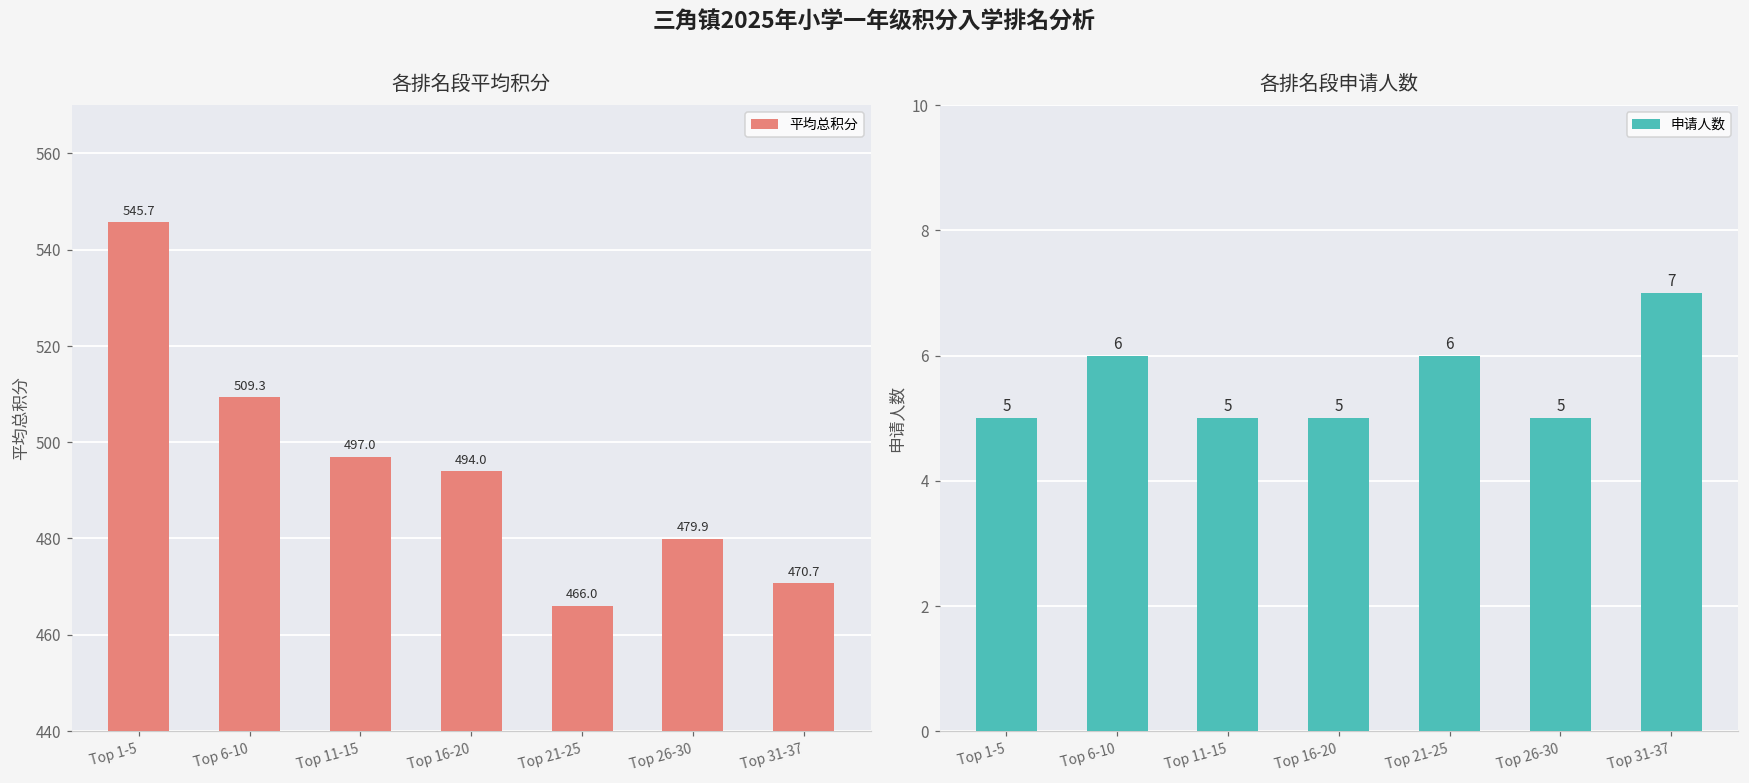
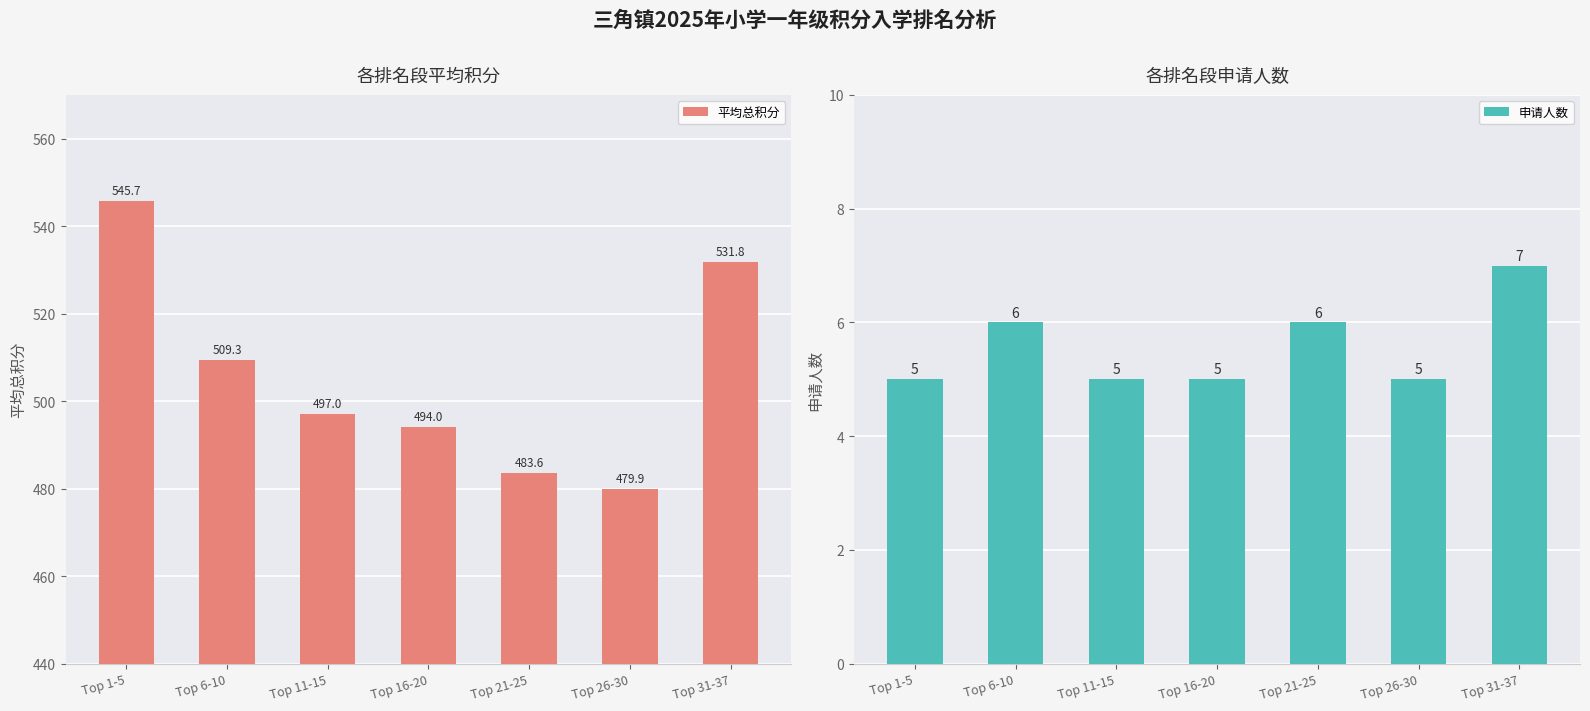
各排名段平均积分, Top 21-25: 466.0 -> 483.6
各排名段平均积分, Top 31-37: 470.7 -> 531.8
